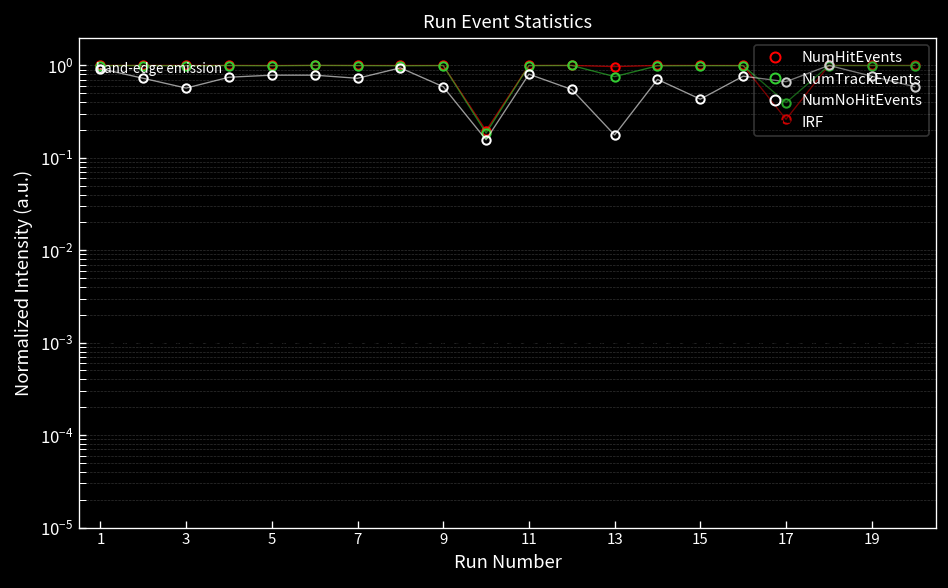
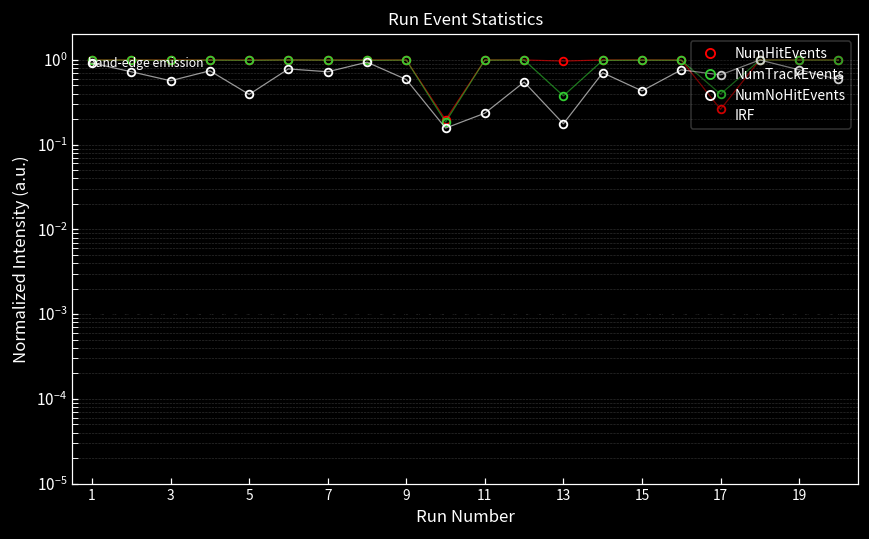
NumNoHitEvents, 5: 0.8 -> 0.4
NumNoHitEvents, 11: 0.8 -> 0.24
NumTrackEvents, 13: 0.8 -> 0.4
